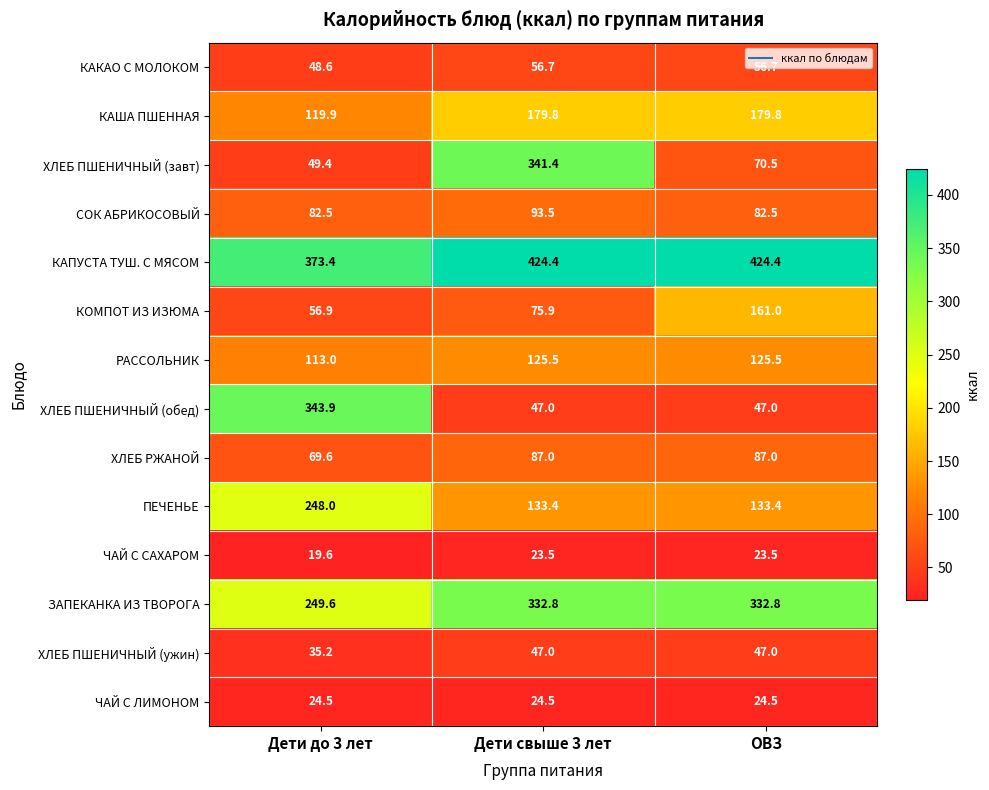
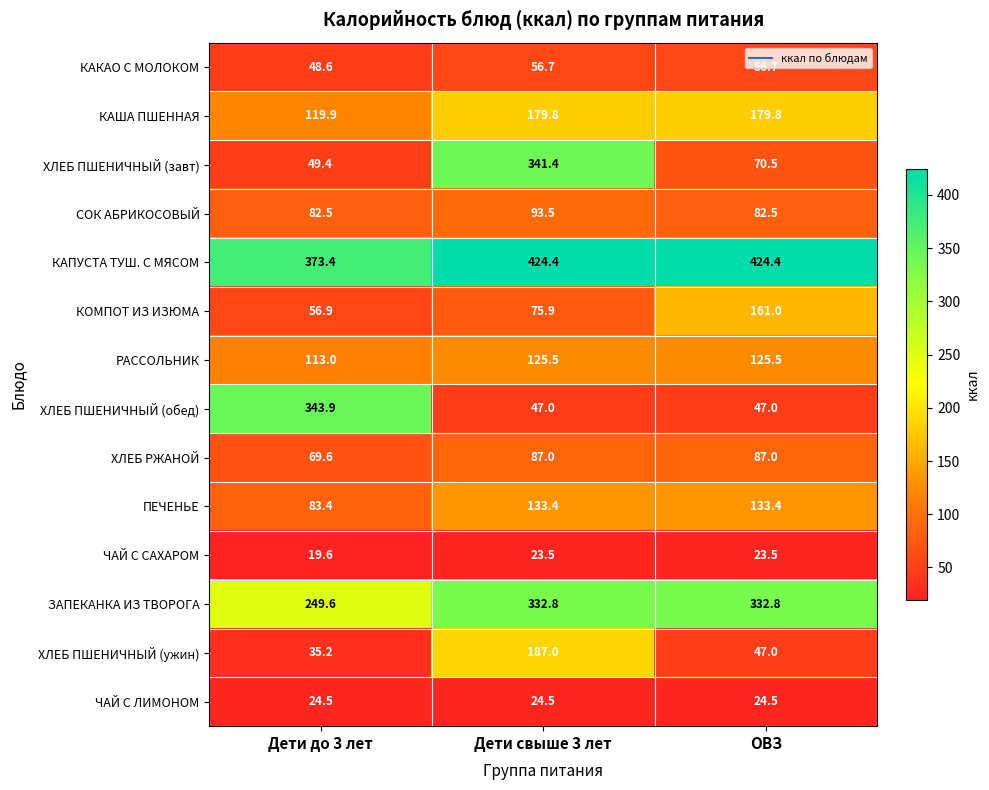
ПЕЧЕНЬЕ, Дети до 3 лет: 248.0 -> 83.4
ХЛЕБ ПШЕНИЧНЫЙ (ужин), Дети свыше 3 лет: 47.0 -> 187.0
